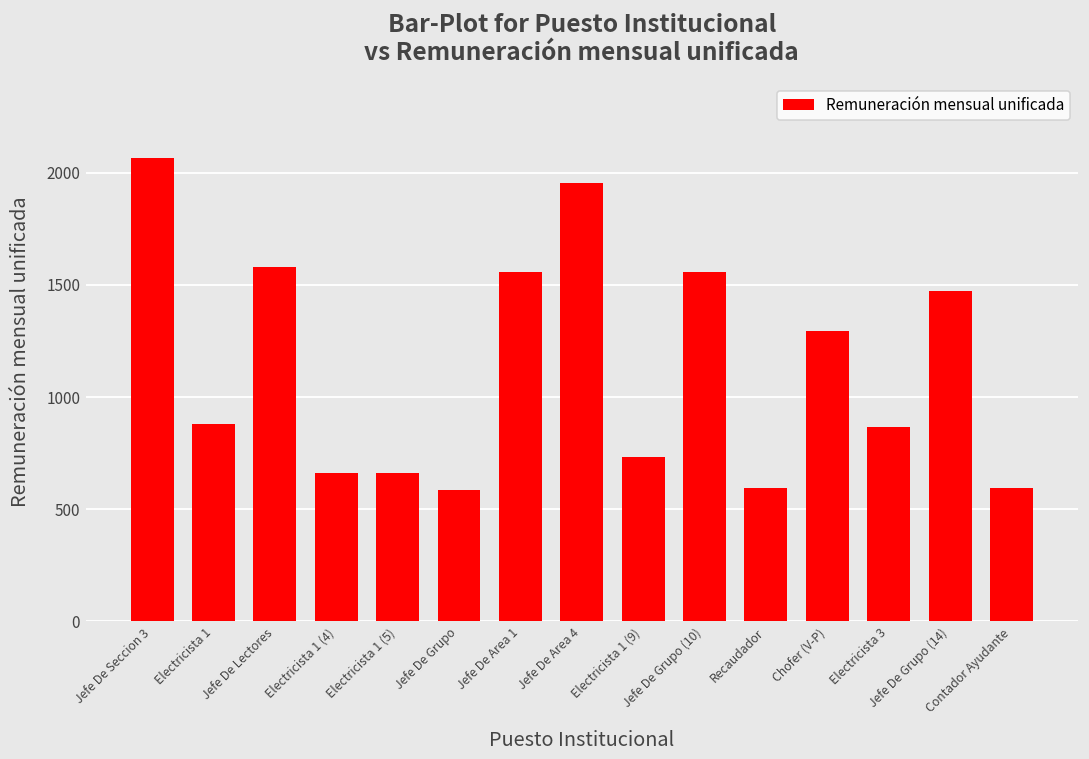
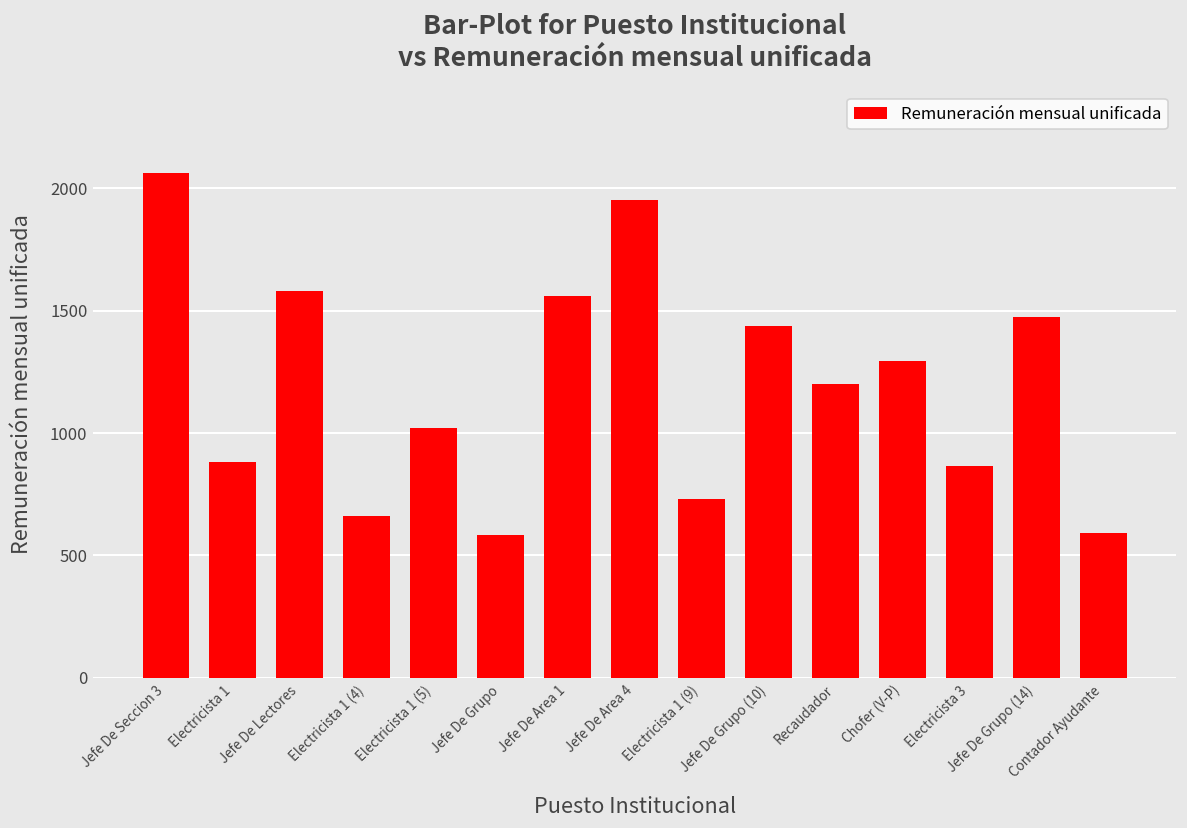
Electricista 1 (5): 660 -> 1020
Jefe De Grupo (10): 1560 -> 1440
Recaudador: 590 -> 1200
